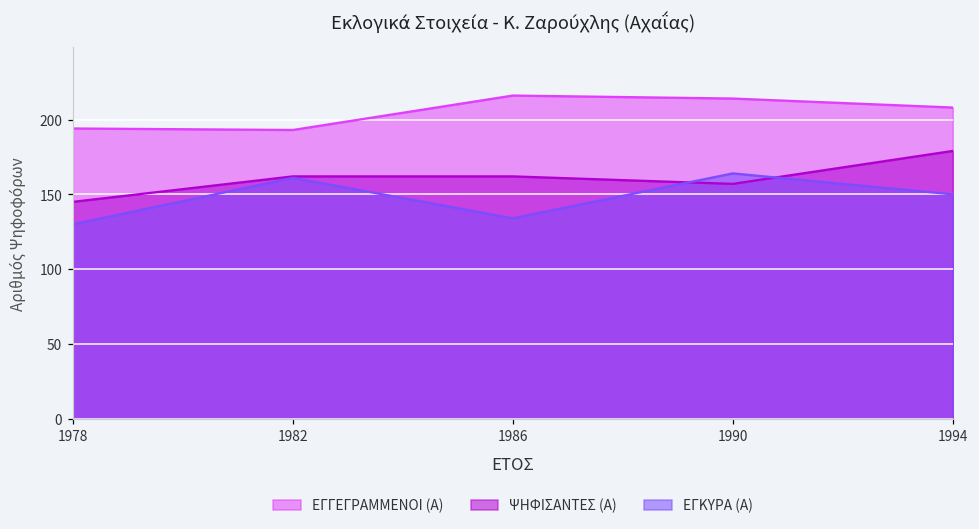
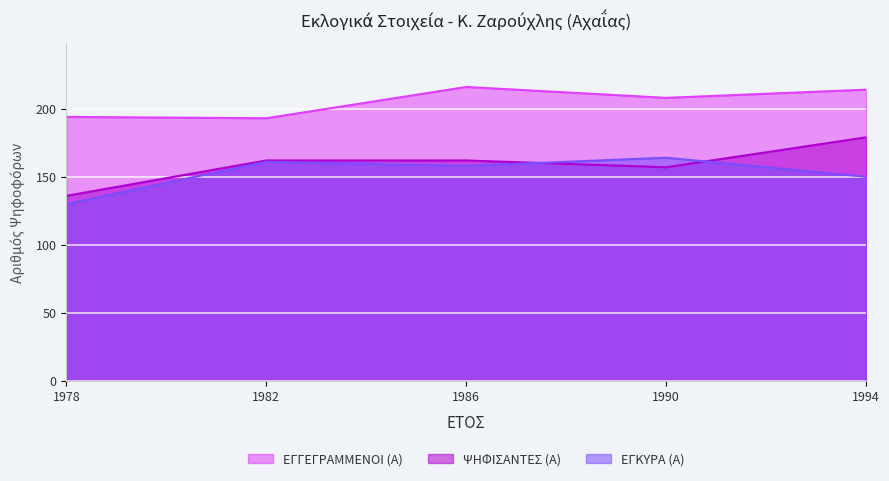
ΨΗΦΙΣΑΝΤΕΣ (Α), 1978: 145 -> 136
ΕΓΚΥΡΑ (Α), 1986: 134 -> 158
ΕΓΓΕΓΡΑΜΜΕΝΟΙ (Α), 1990: 214 -> 208
ΕΓΓΕΓΡΑΜΜΕΝΟΙ (Α), 1994: 208 -> 214
